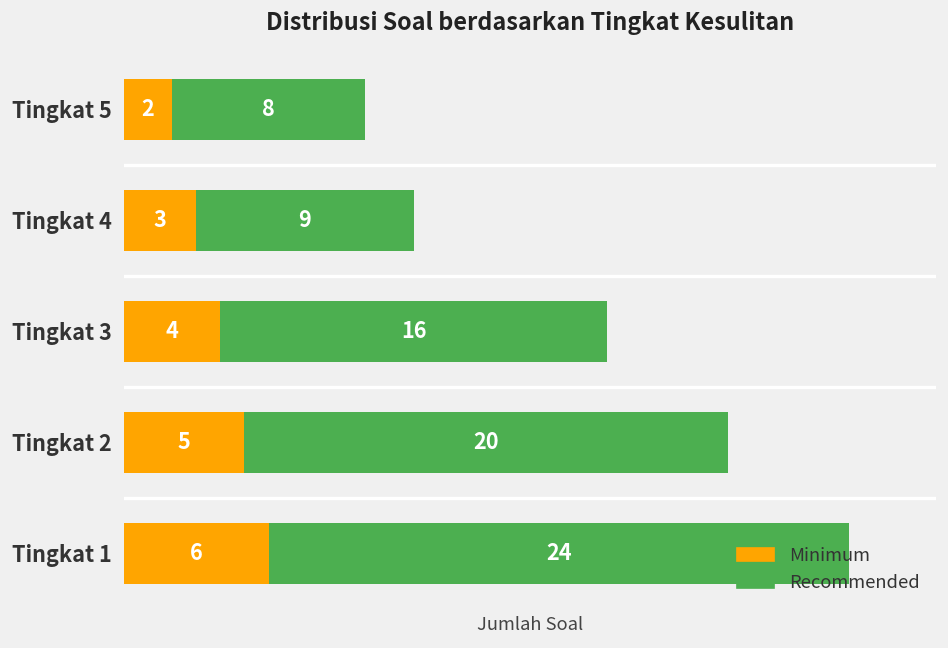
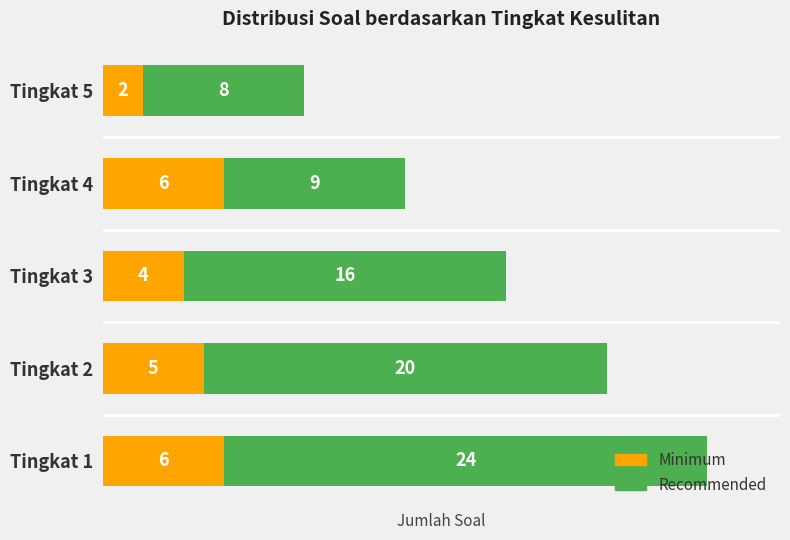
Minimum, Tingkat 4: 3 -> 6
